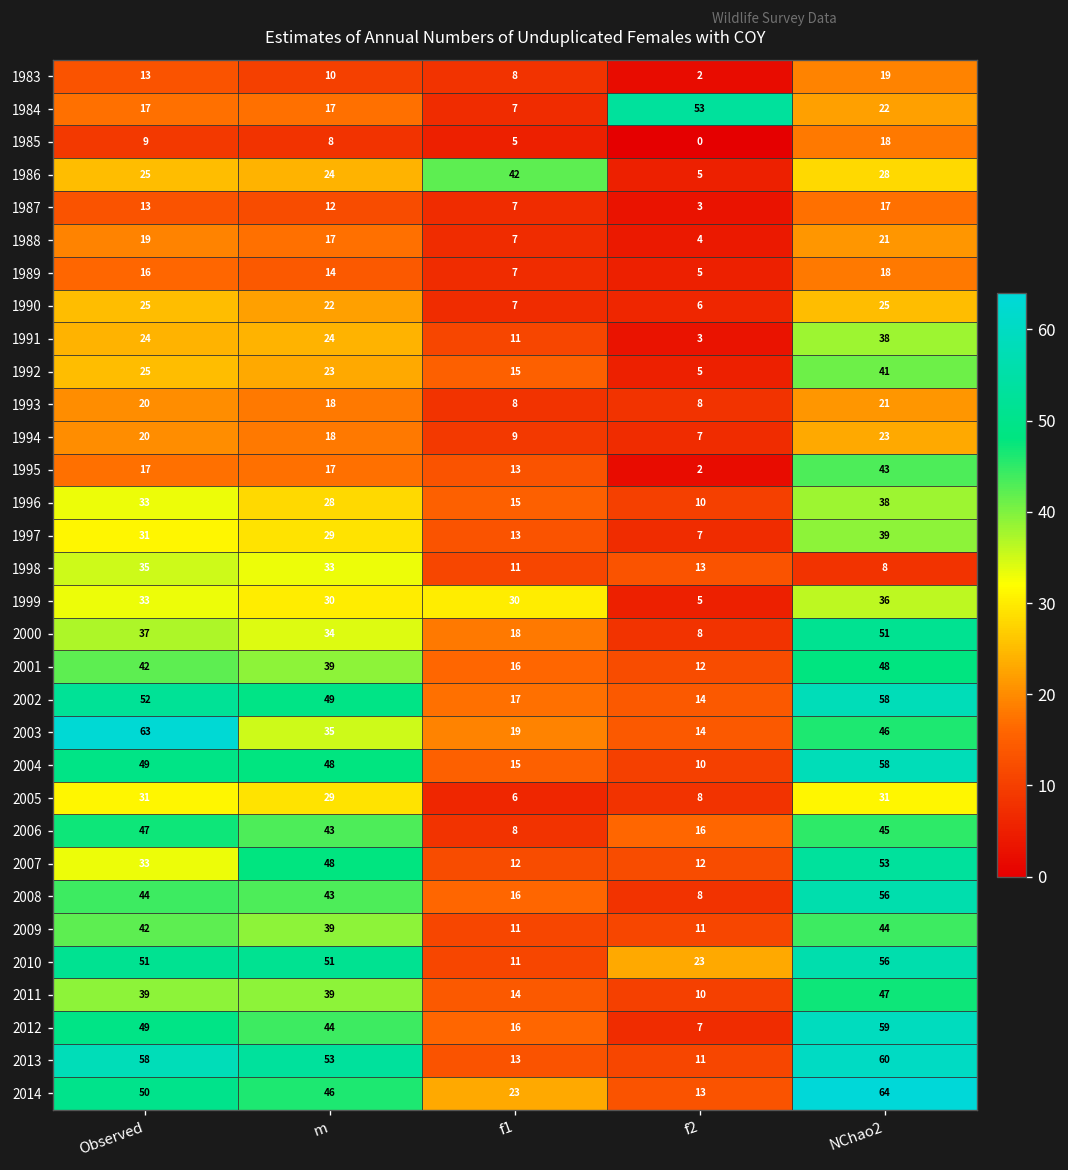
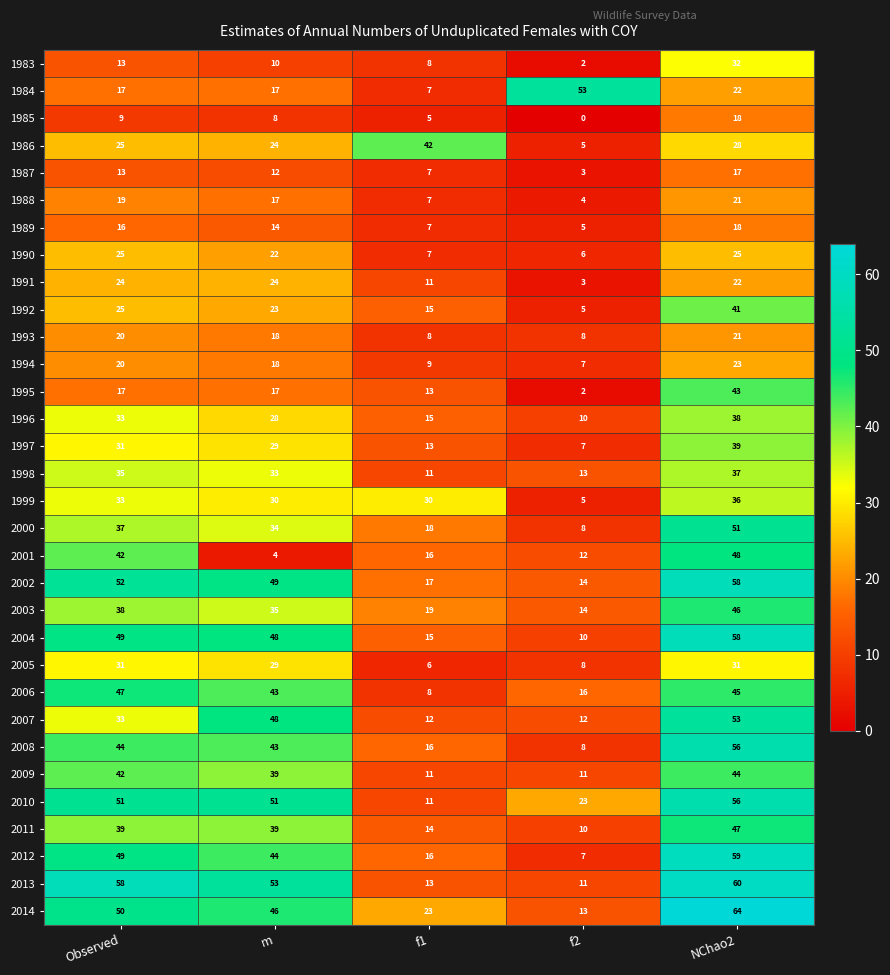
1983, NChao2: 19 -> 32
1991, NChao2: 38 -> 22
1998, NChao2: 8 -> 37
2001, m: 39 -> 4
2003, Observed: 63 -> 38
